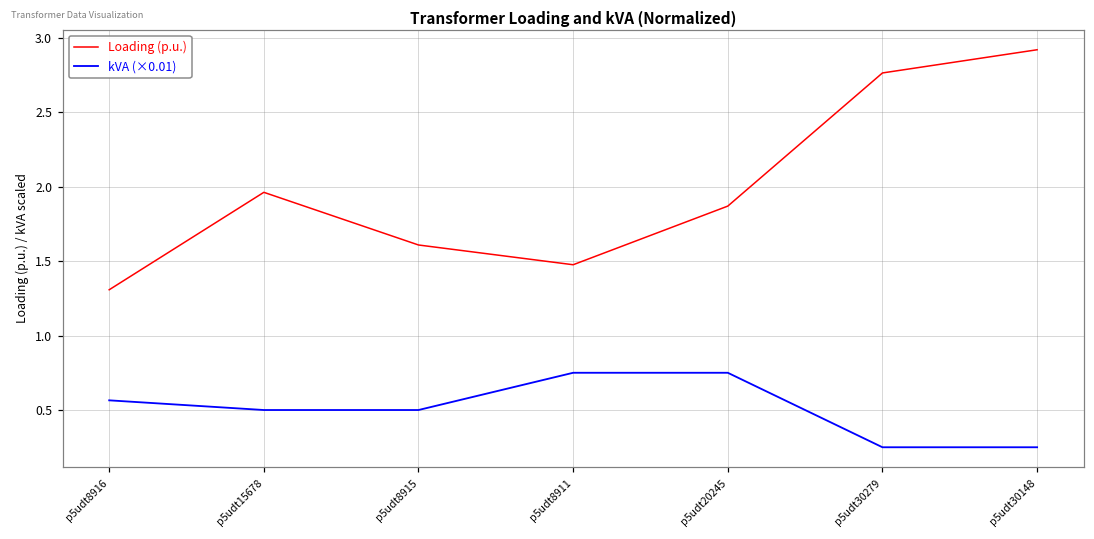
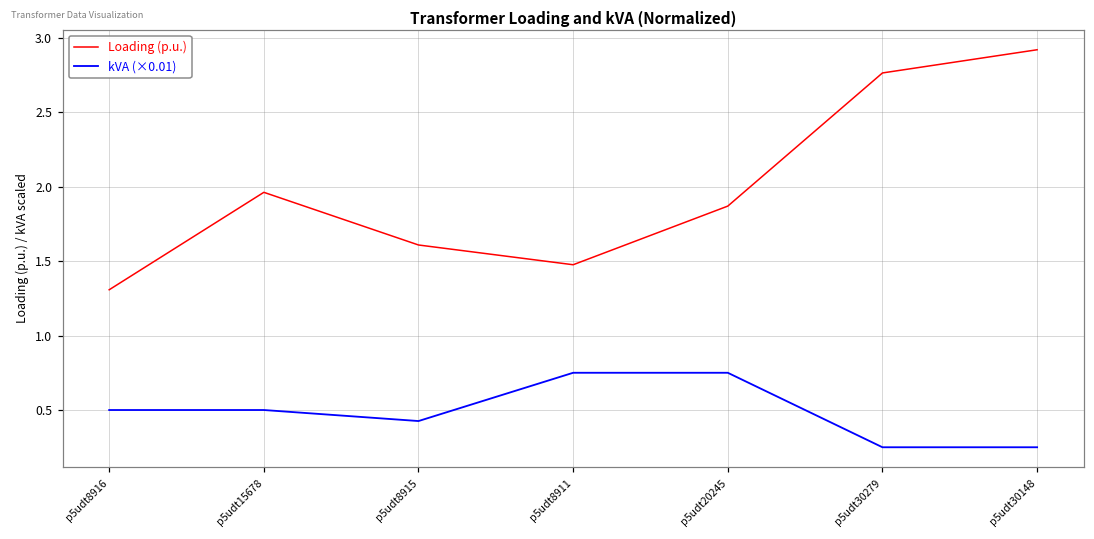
kVA (×0.01), p5udt8916: 0.57 -> 0.50
kVA (×0.01), p5udt8915: 0.50 -> 0.43
